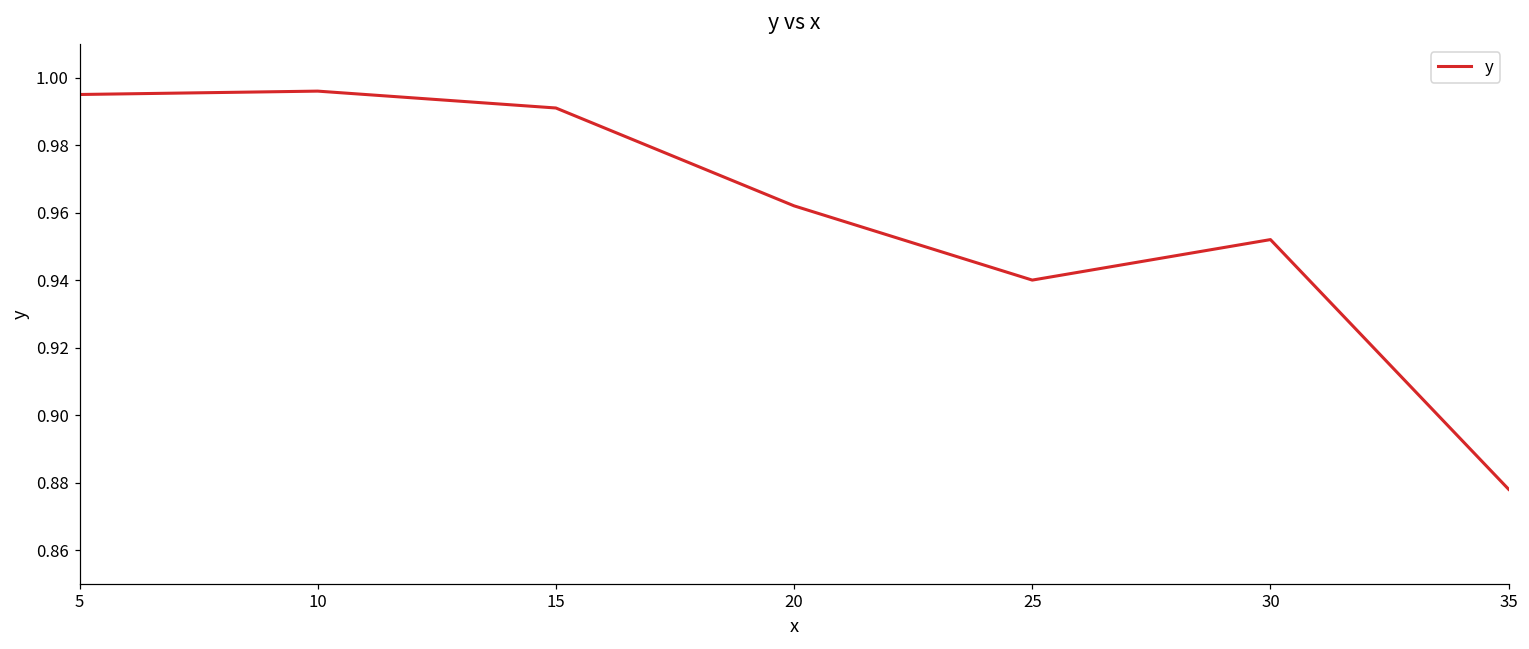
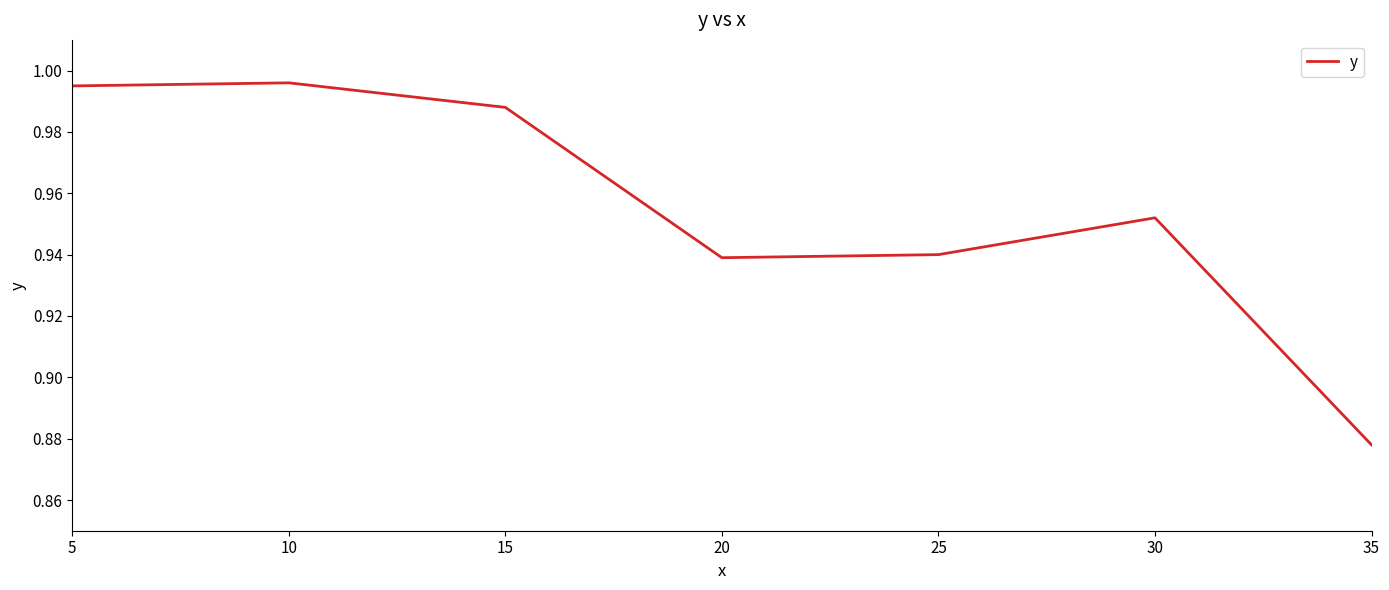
15: 0.991 -> 0.988
20: 0.962 -> 0.939
